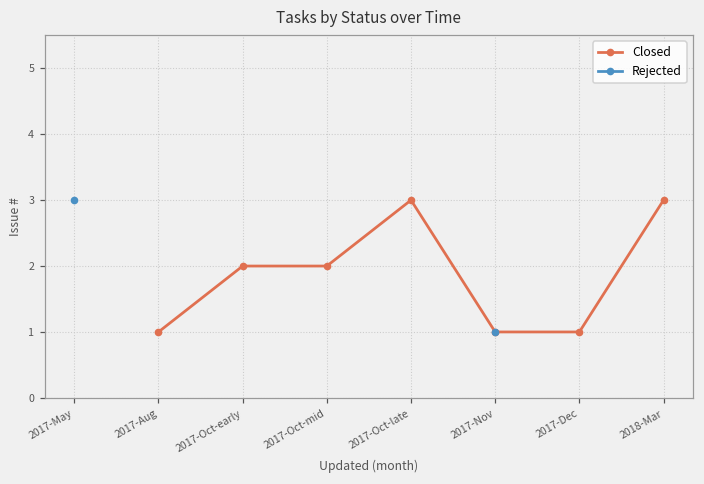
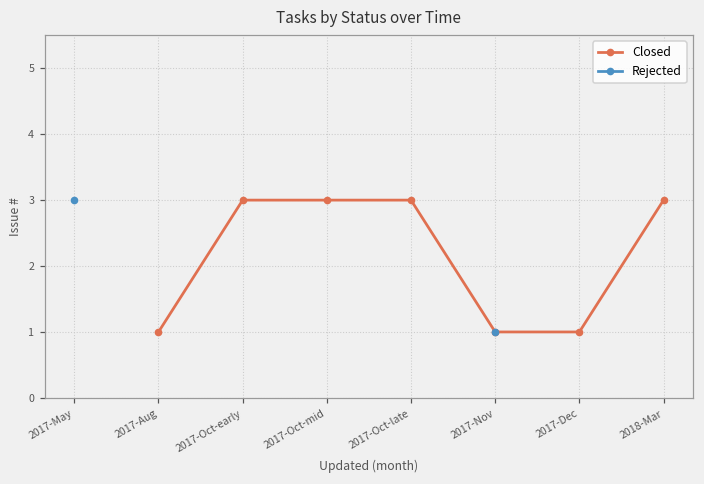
Closed, 2017-Oct-early: 2 -> 3
Closed, 2017-Oct-mid: 2 -> 3
